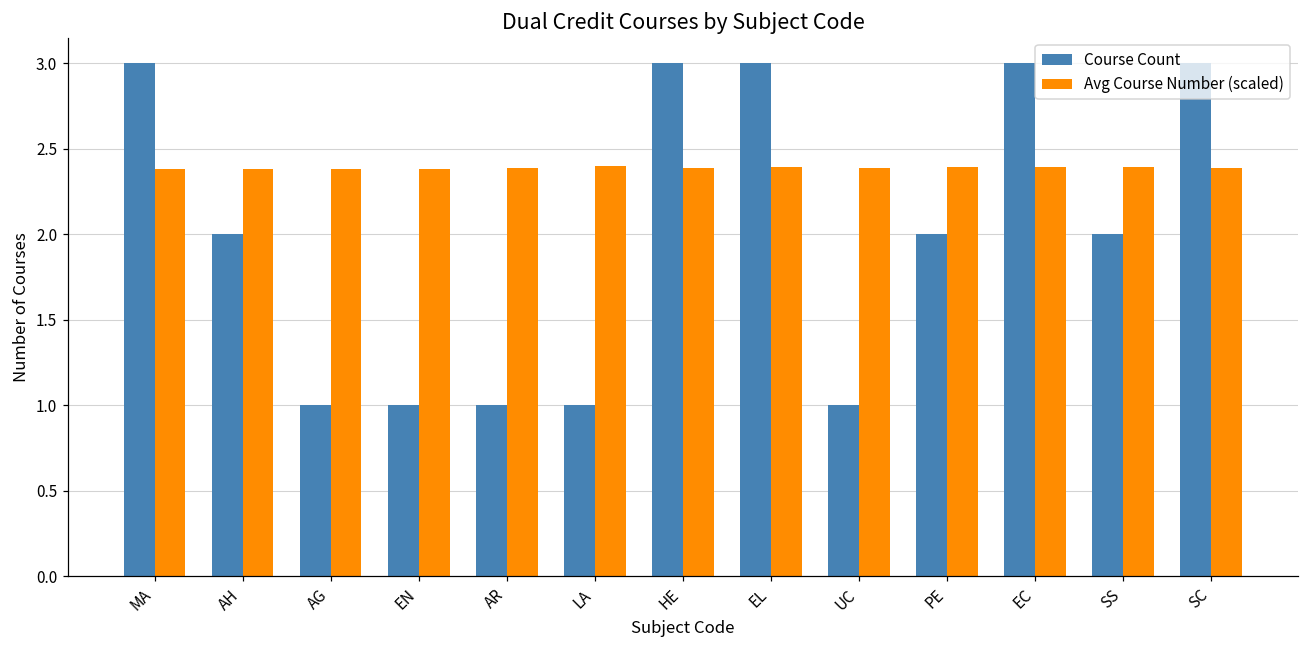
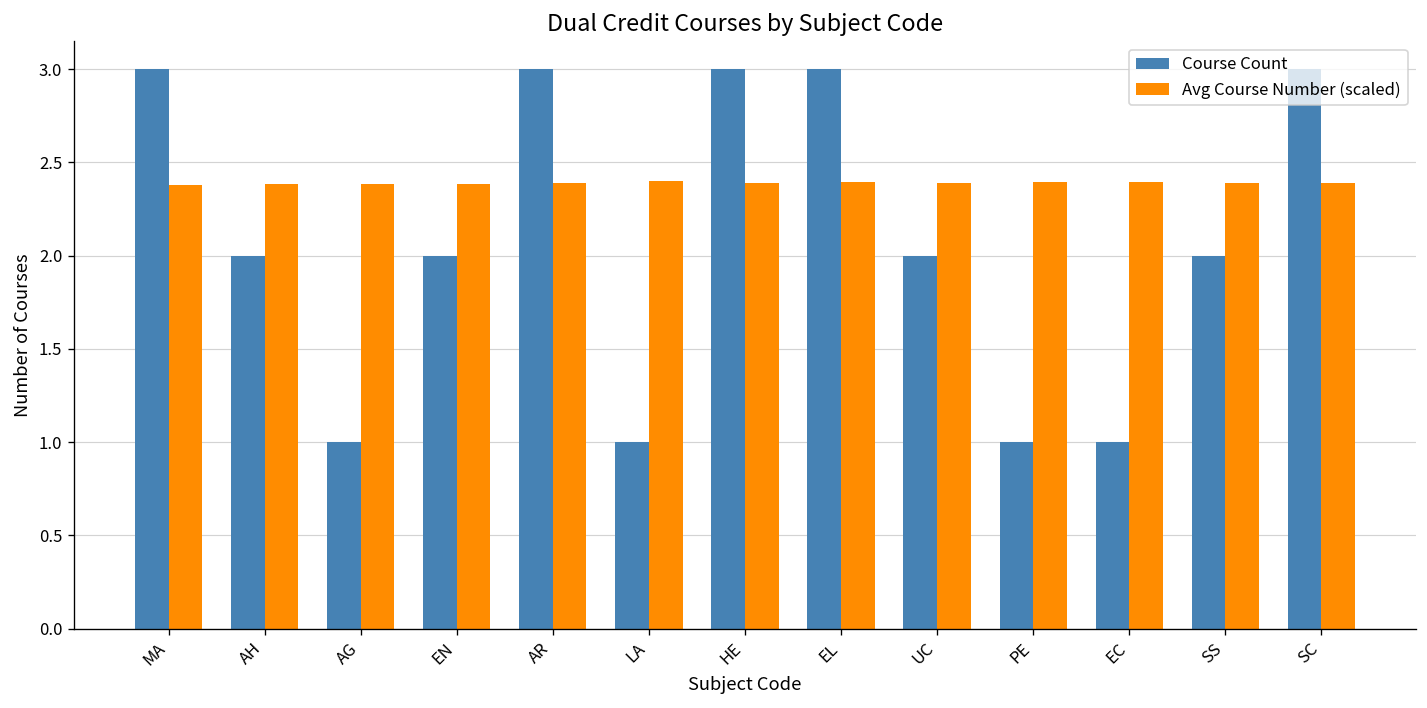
Course Count, EN: 1 -> 2
Course Count, AR: 1 -> 3
Course Count, UC: 1 -> 2
Course Count, PE: 2 -> 1
Course Count, EC: 3 -> 1
